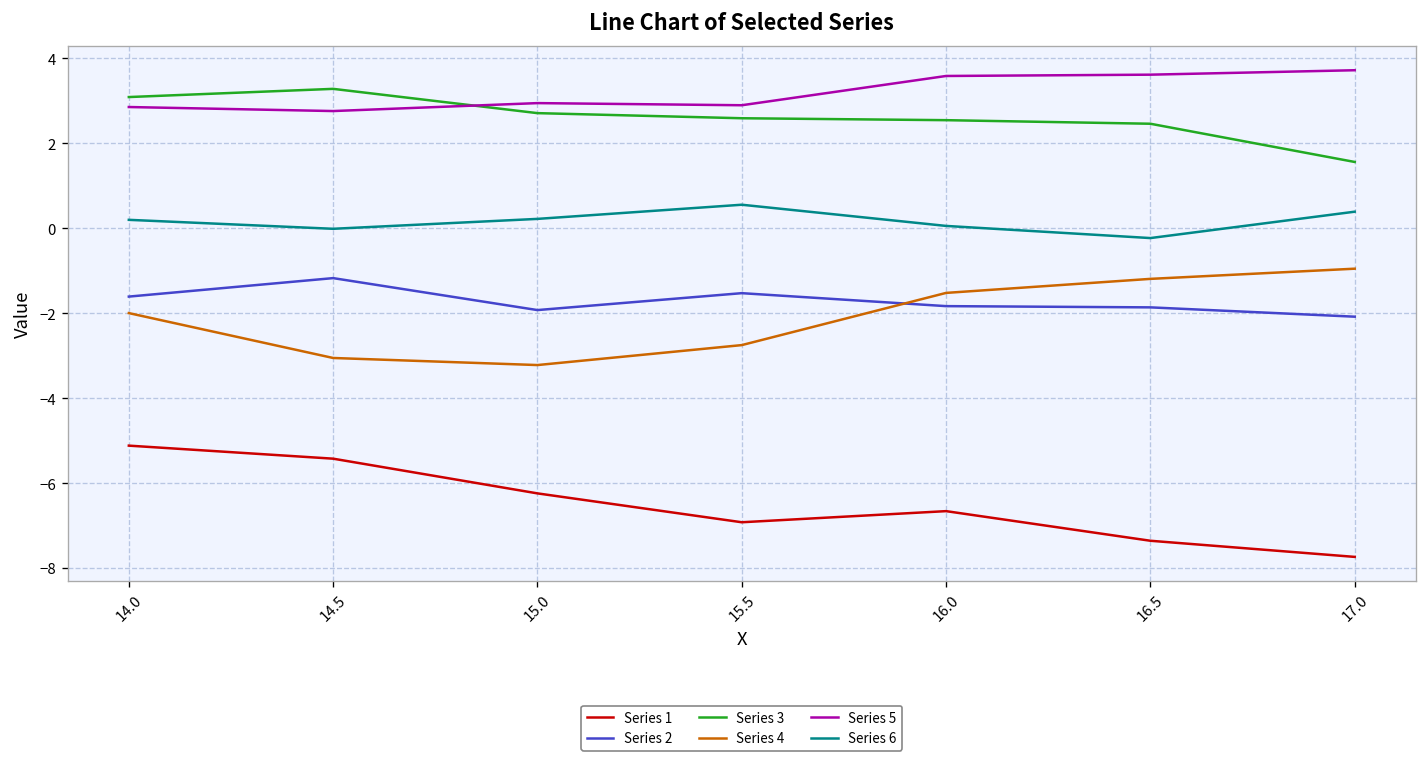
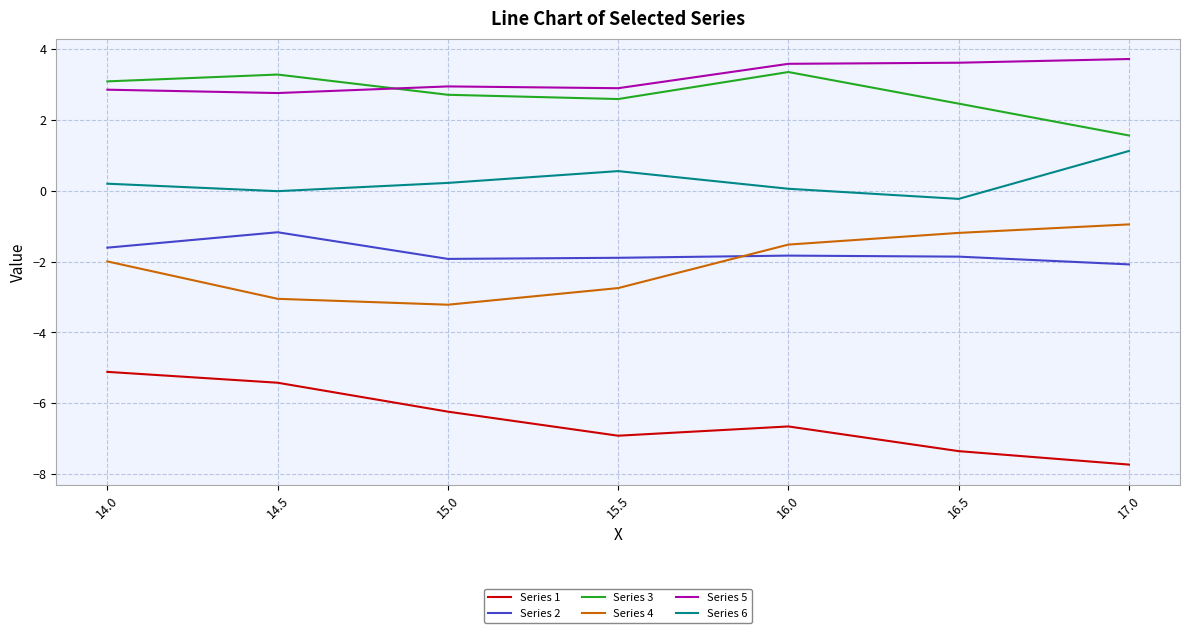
Series 2, 15.5: -1.5 -> -1.9
Series 3, 16.0: 2.5 -> 3.4
Series 6, 17.0: 0.4 -> 1.1
